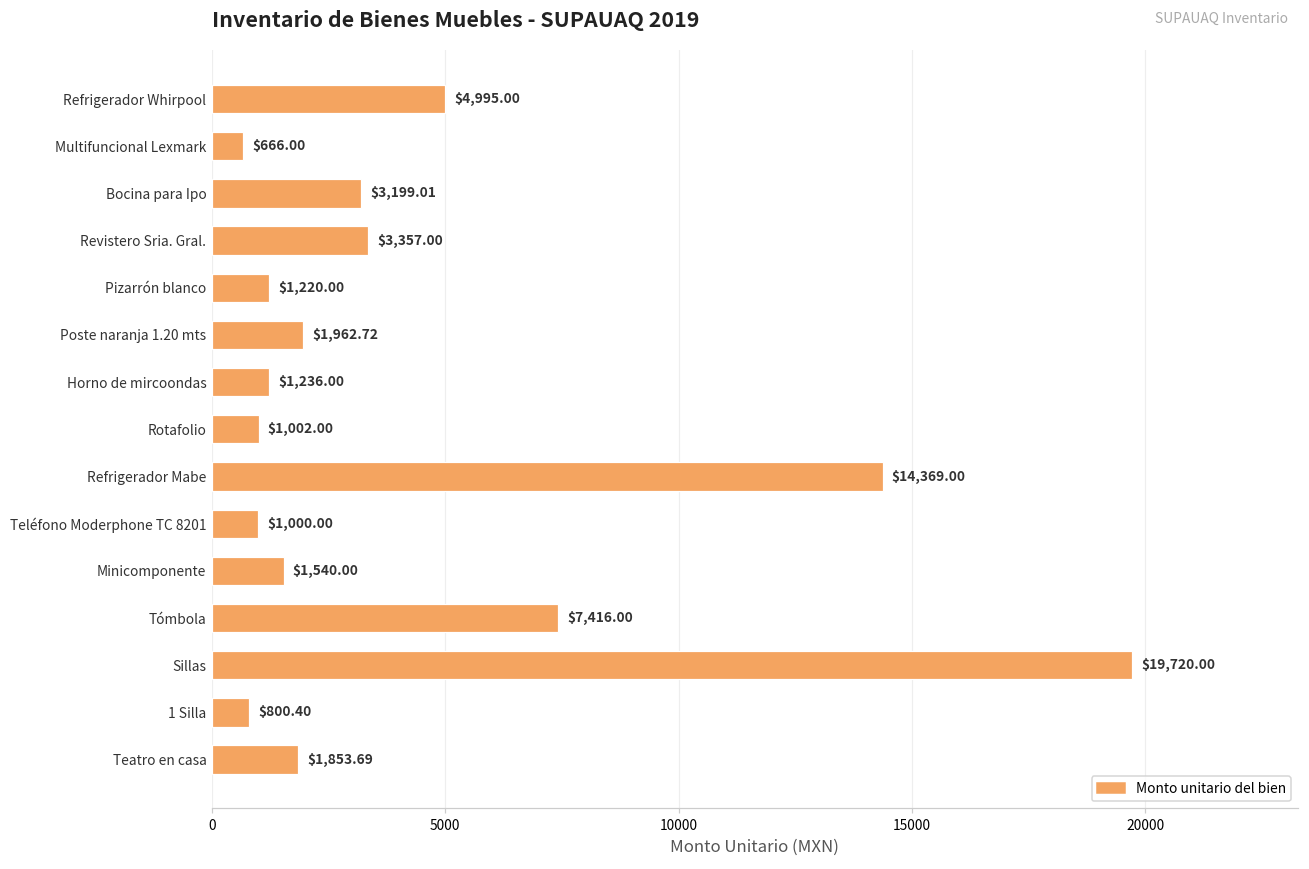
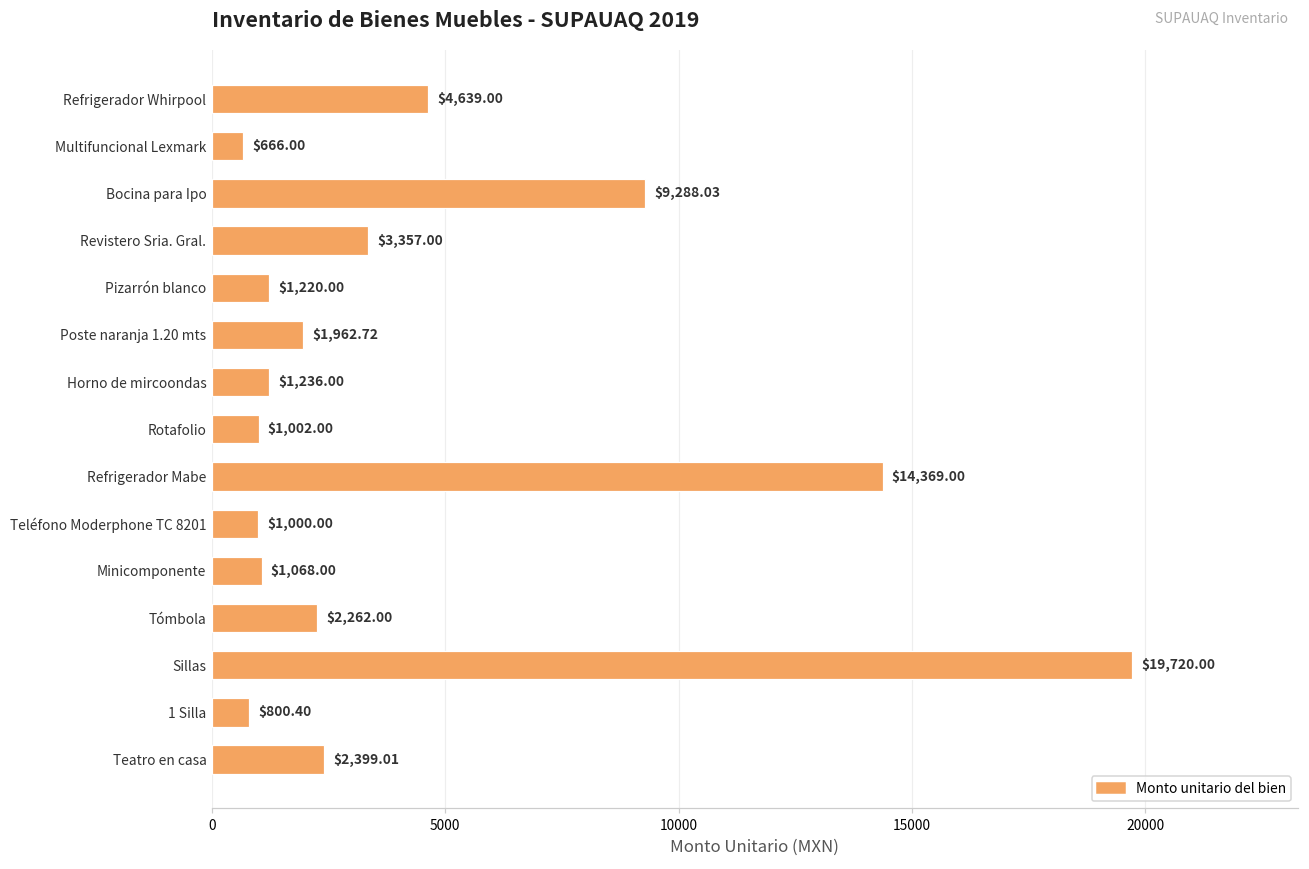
Refrigerador Whirpool: $4,995.00 -> $4,639.00
Bocina para Ipo: $3,199.01 -> $9,288.03
Minicomponente: $1,540.00 -> $1,068.00
Tómbola: $7,416.00 -> $2,262.00
Teatro en casa: $1,853.69 -> $2,399.01
